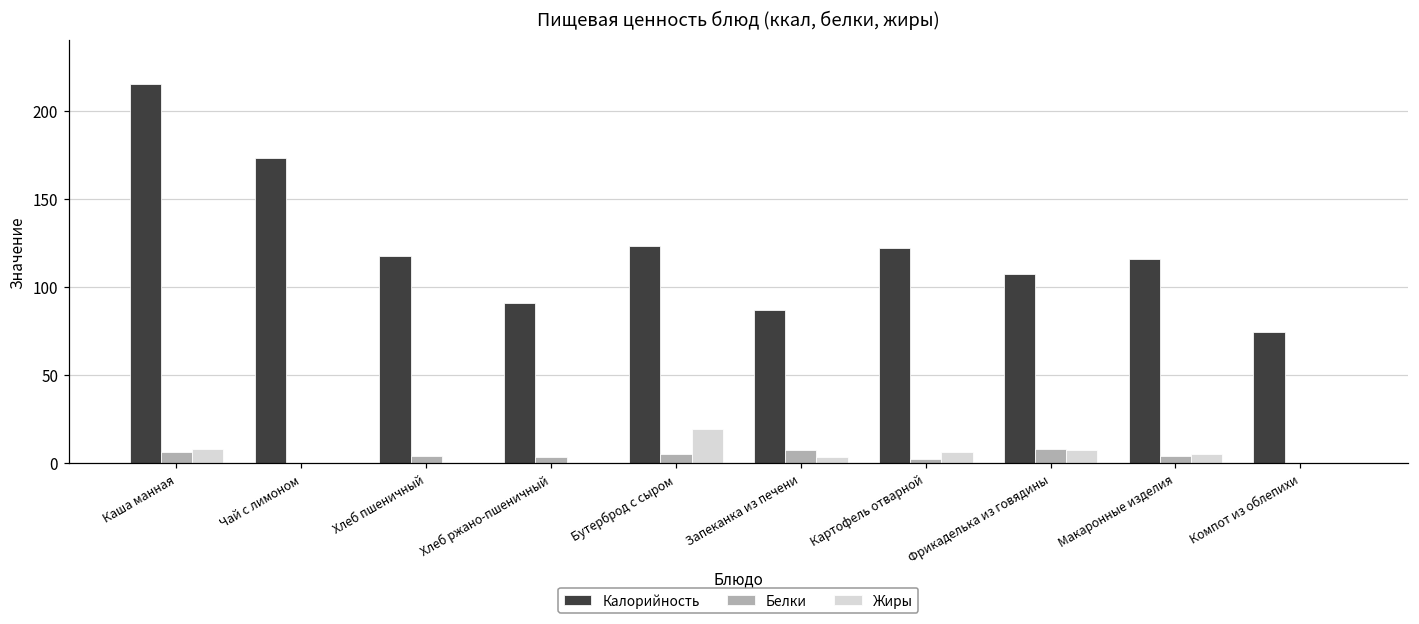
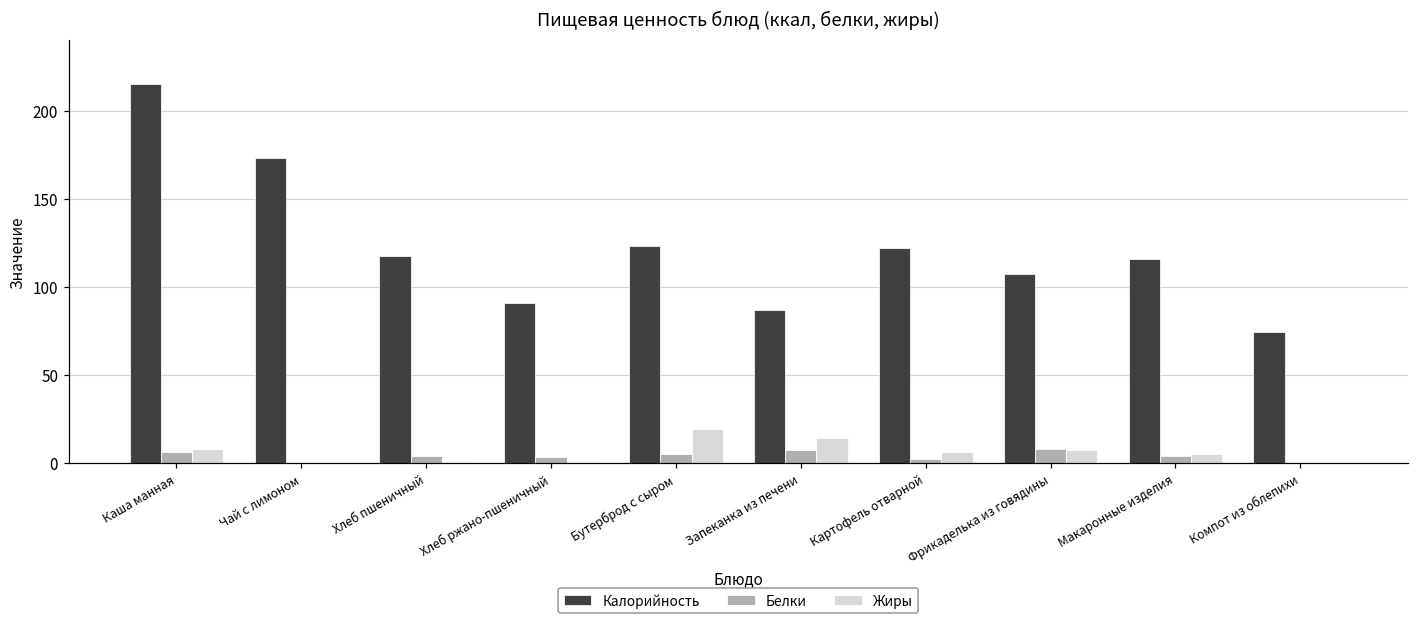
Жиры, Запеканка из печени: 3 -> 14
